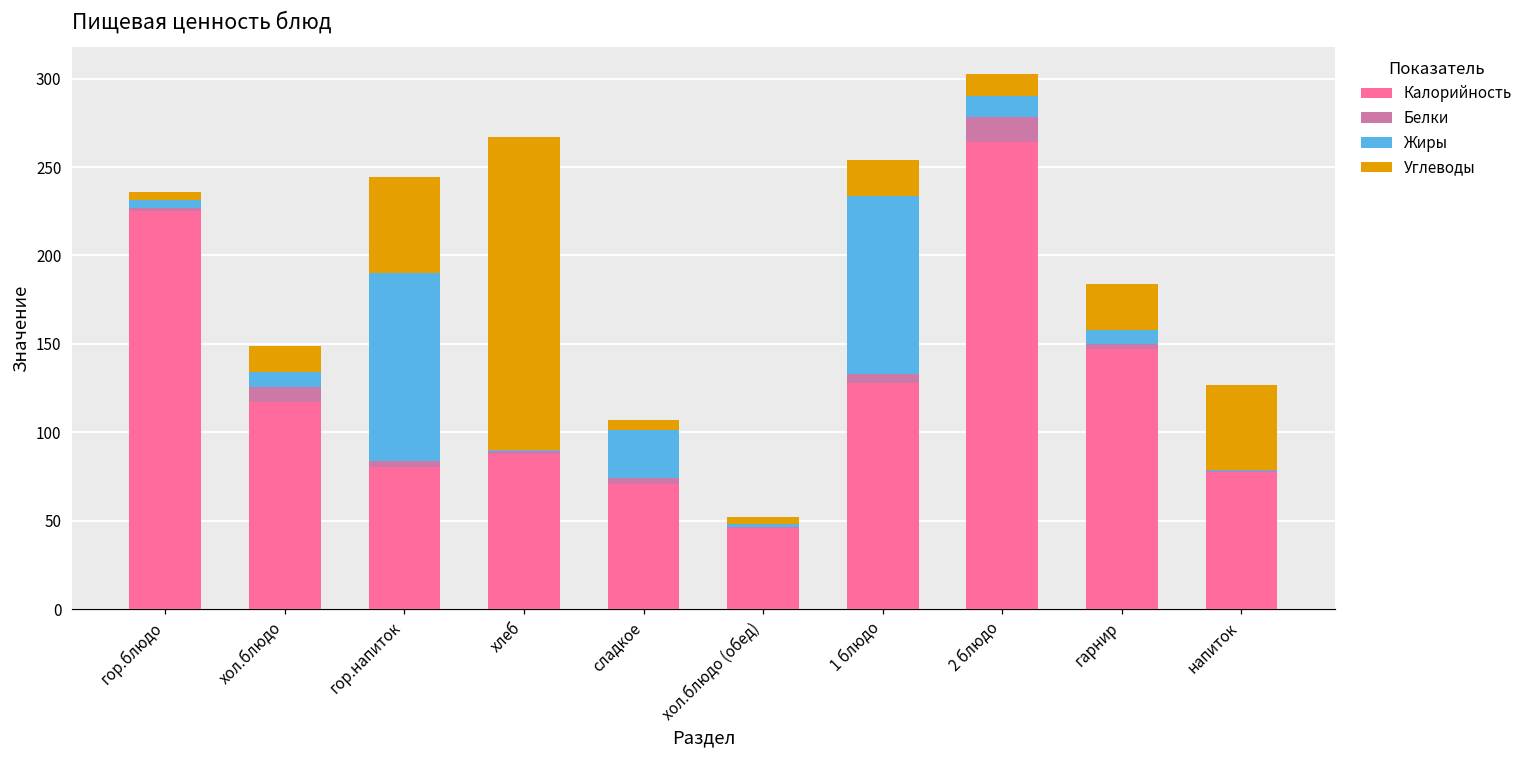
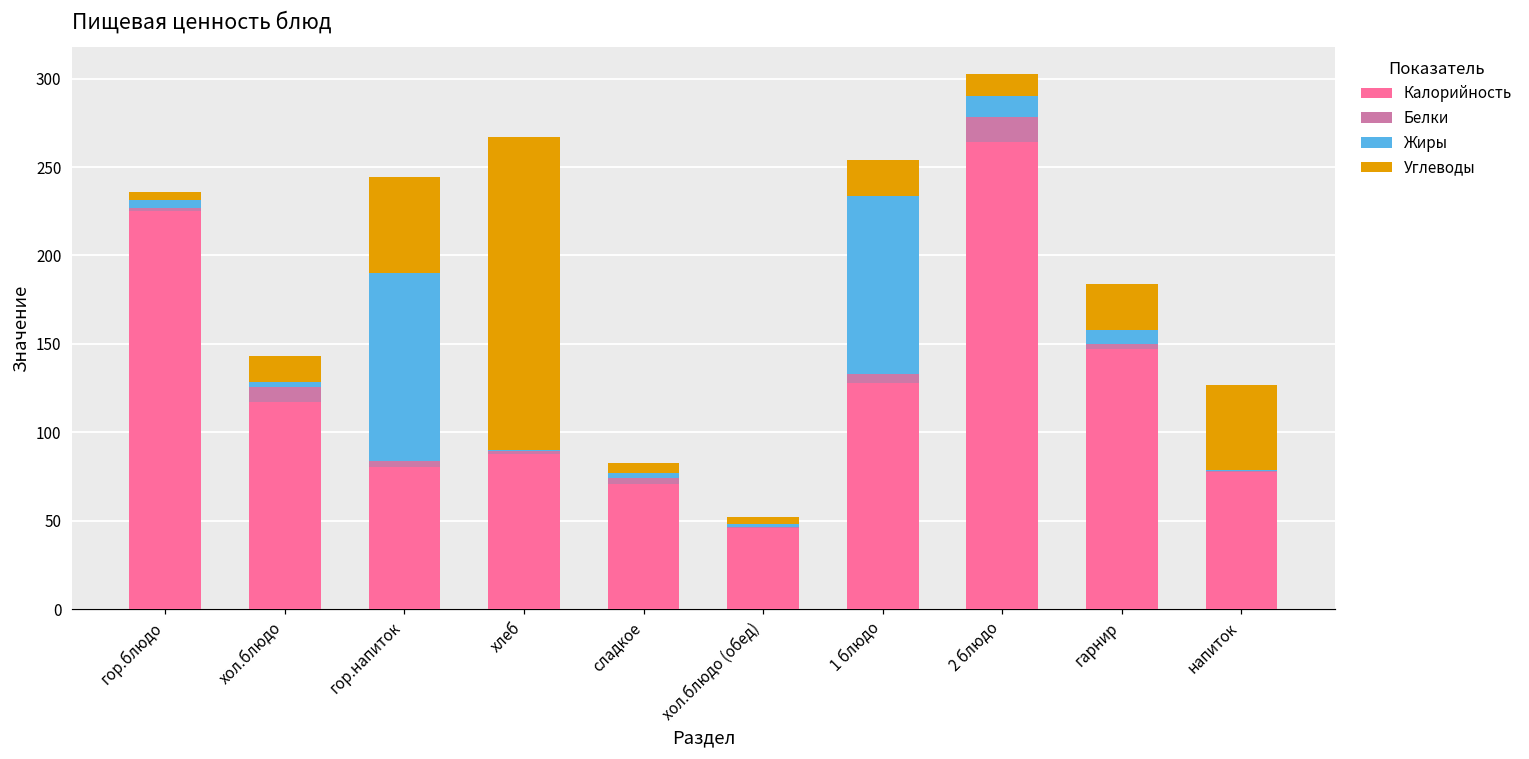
Жиры, хол.блюдо: 8 -> 3
Жиры, сладкое: 27 -> 3
